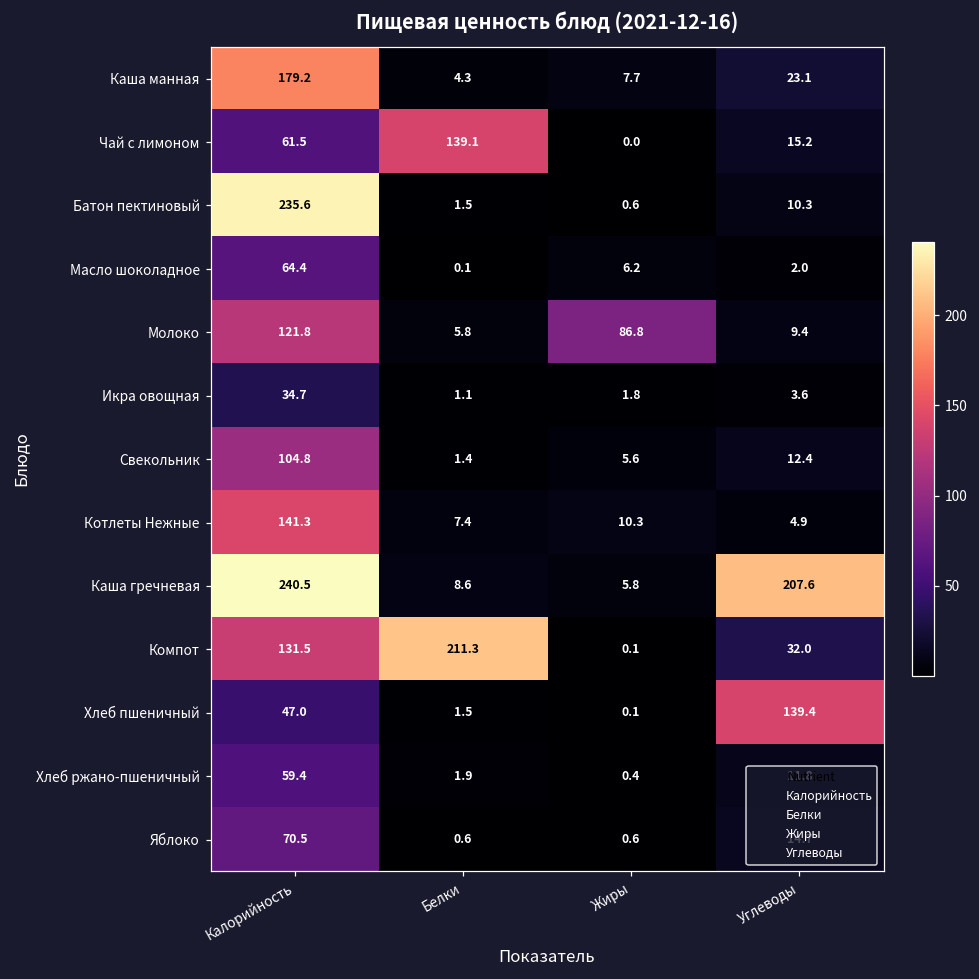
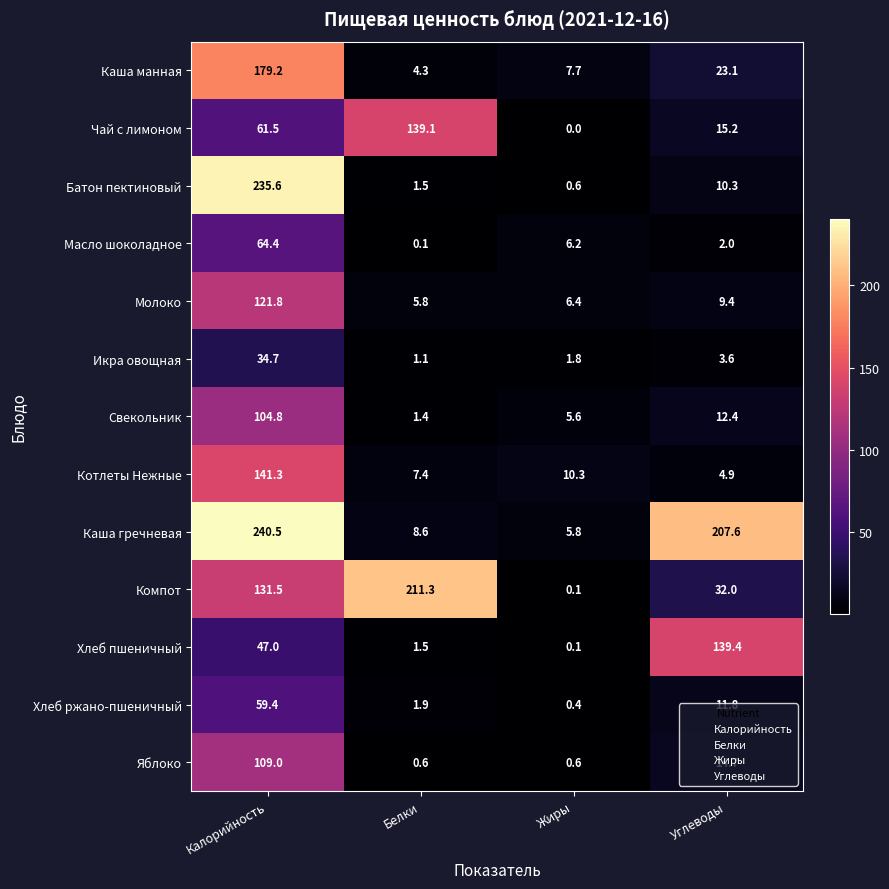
Молоко, Жиры: 86.8 -> 6.4
Яблоко, Калорийность: 70.5 -> 109.0
